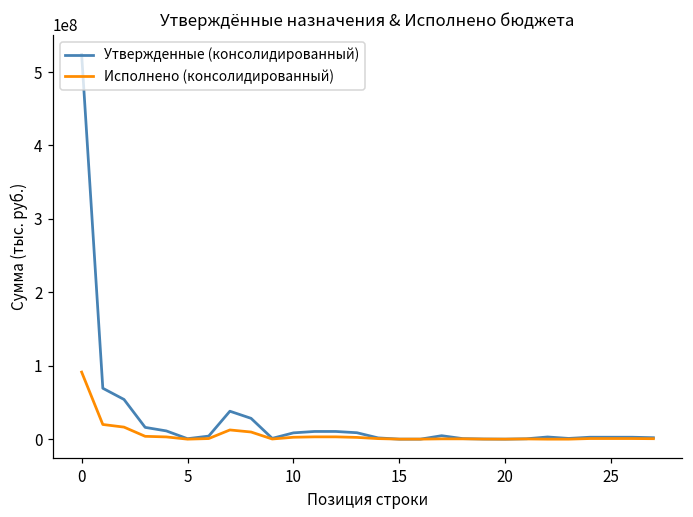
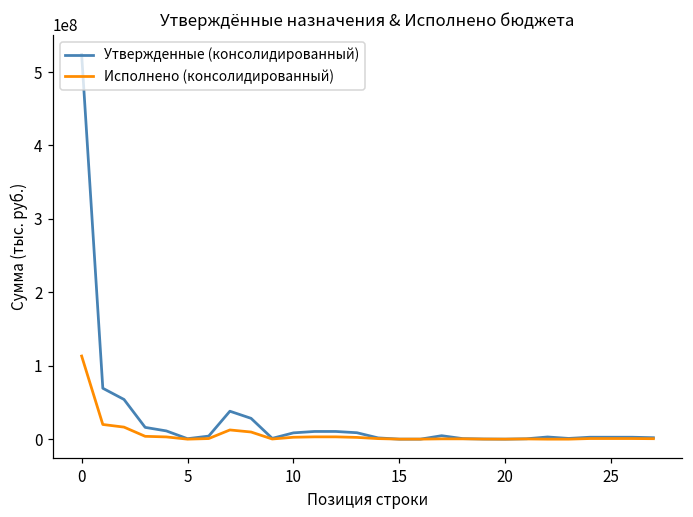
Исполнено (консолидированный), 0: 90000000 -> 110000000
